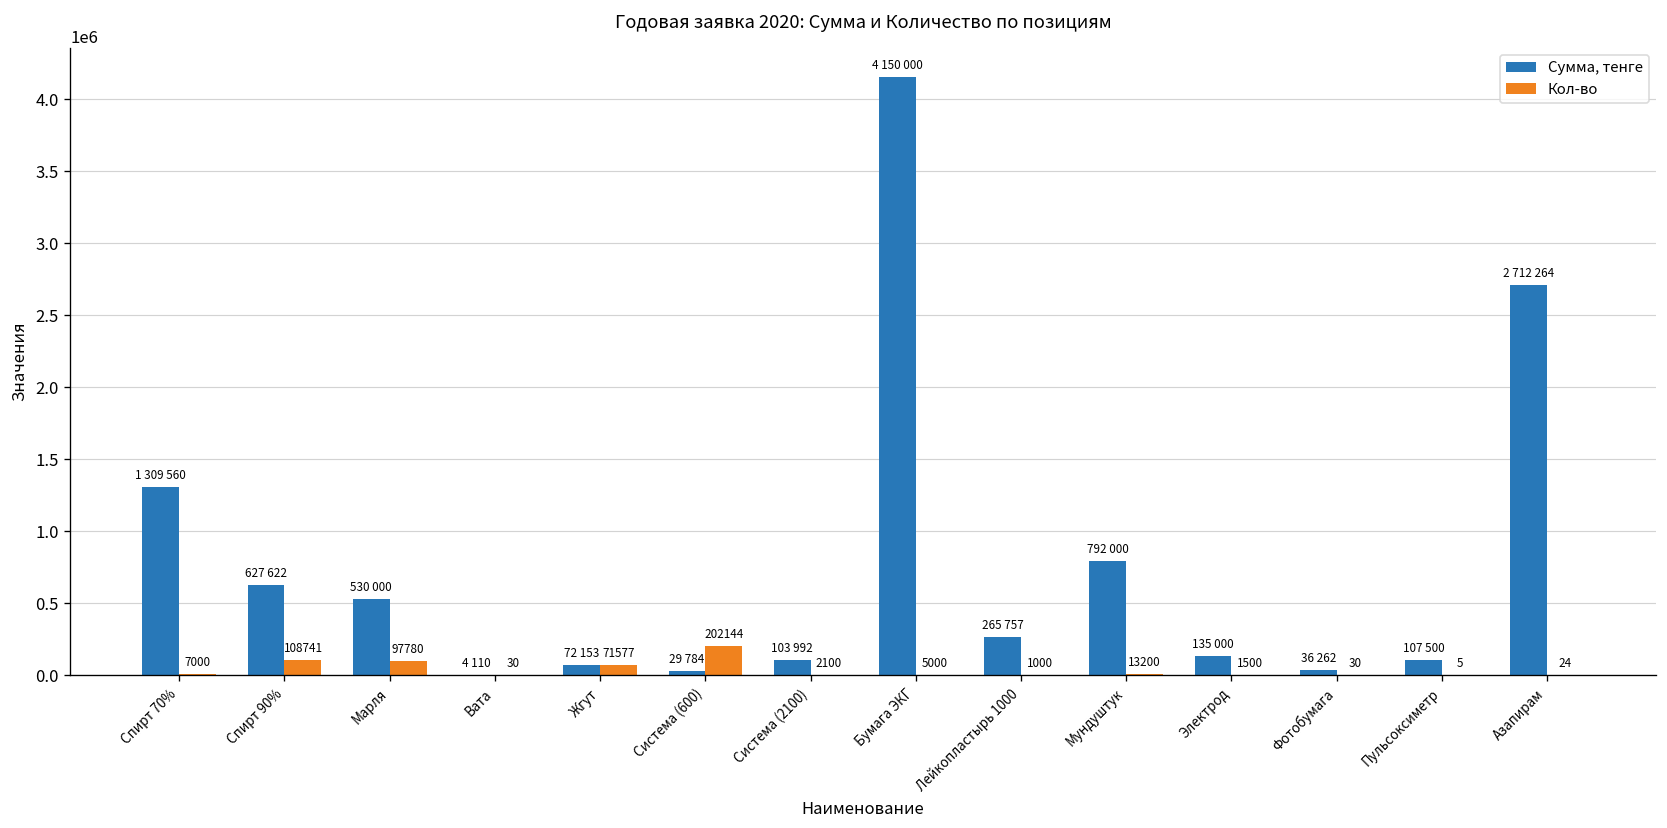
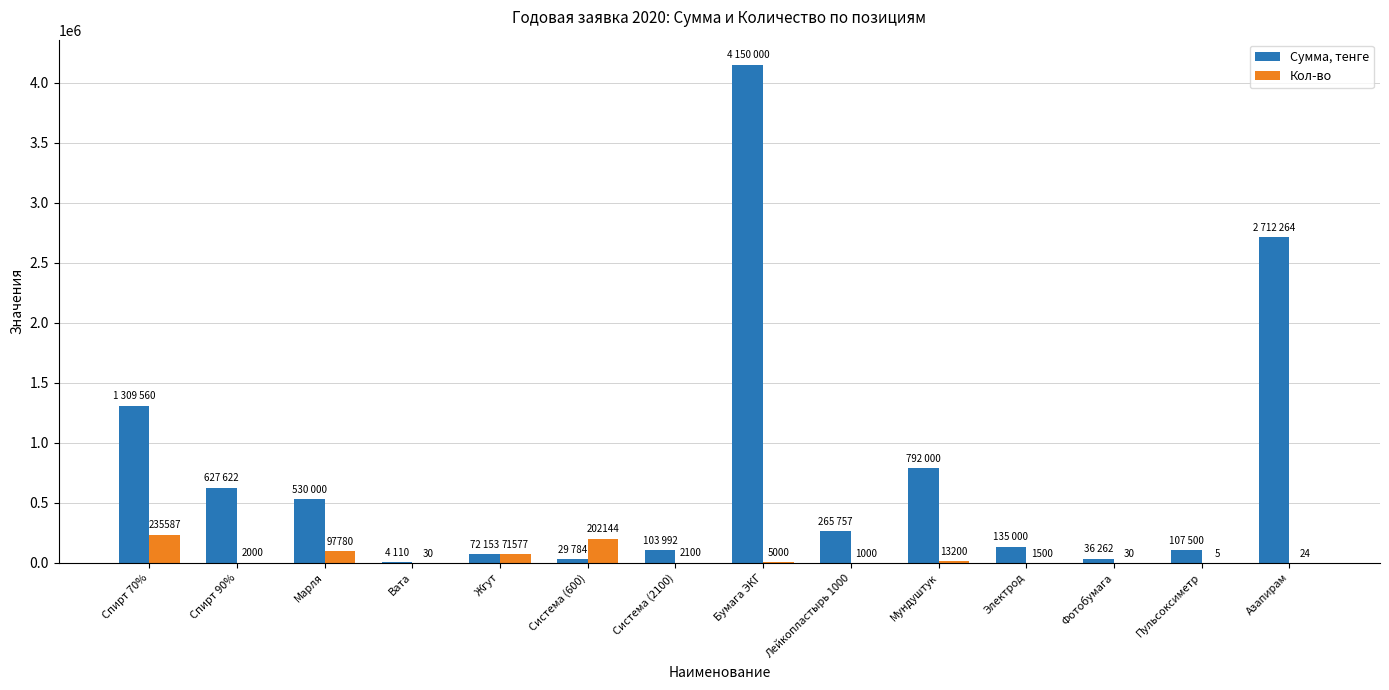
Кол-во, Спирт 70%: 7000 -> 235587
Кол-во, Спирт 90%: 108741 -> 2000
